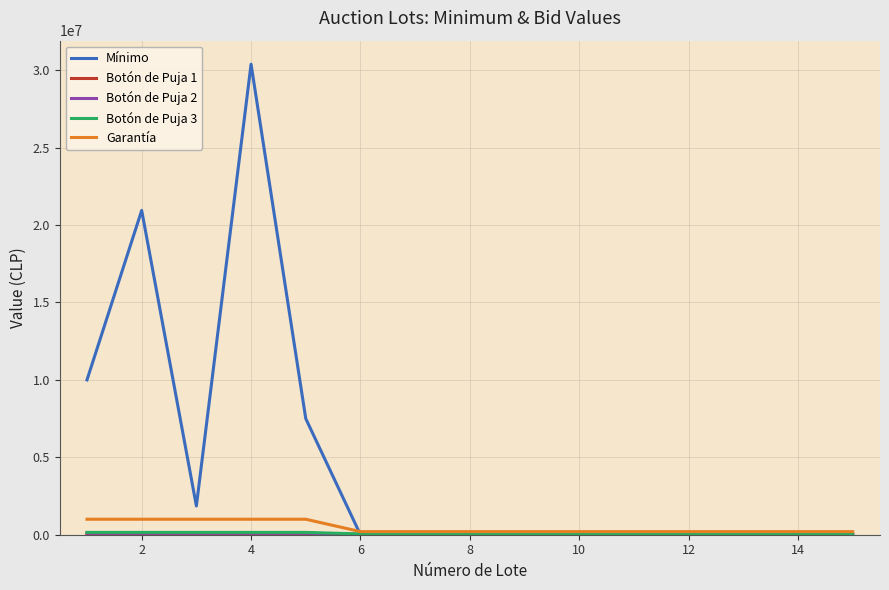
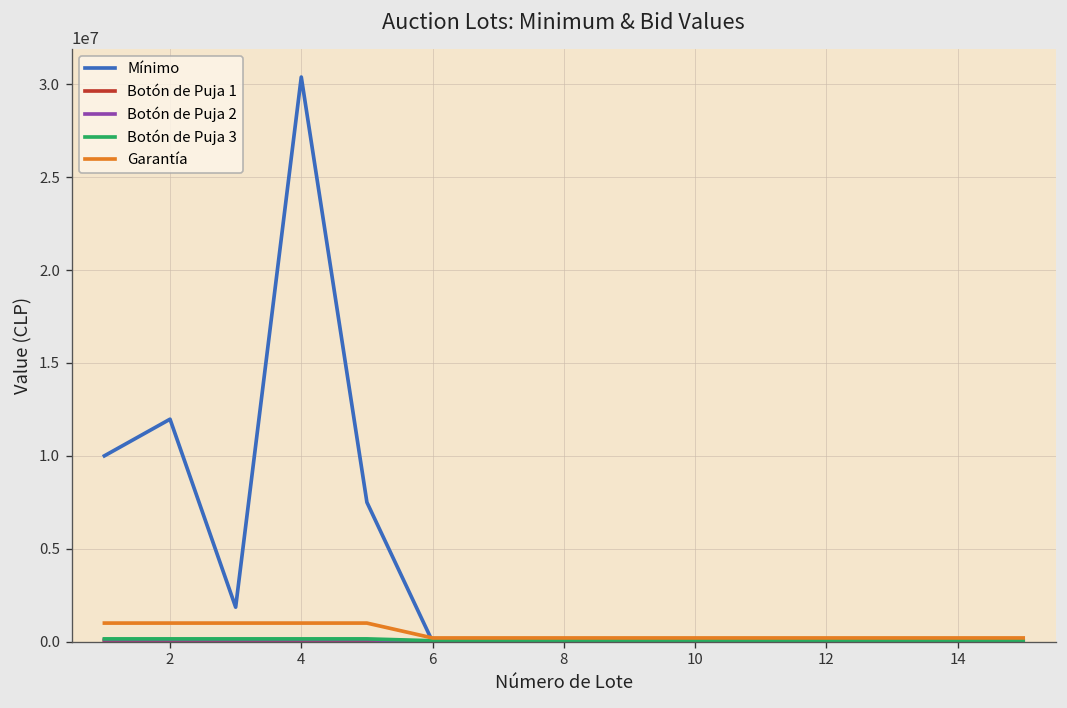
Mínimo, 2: 20900000 -> 12000000
